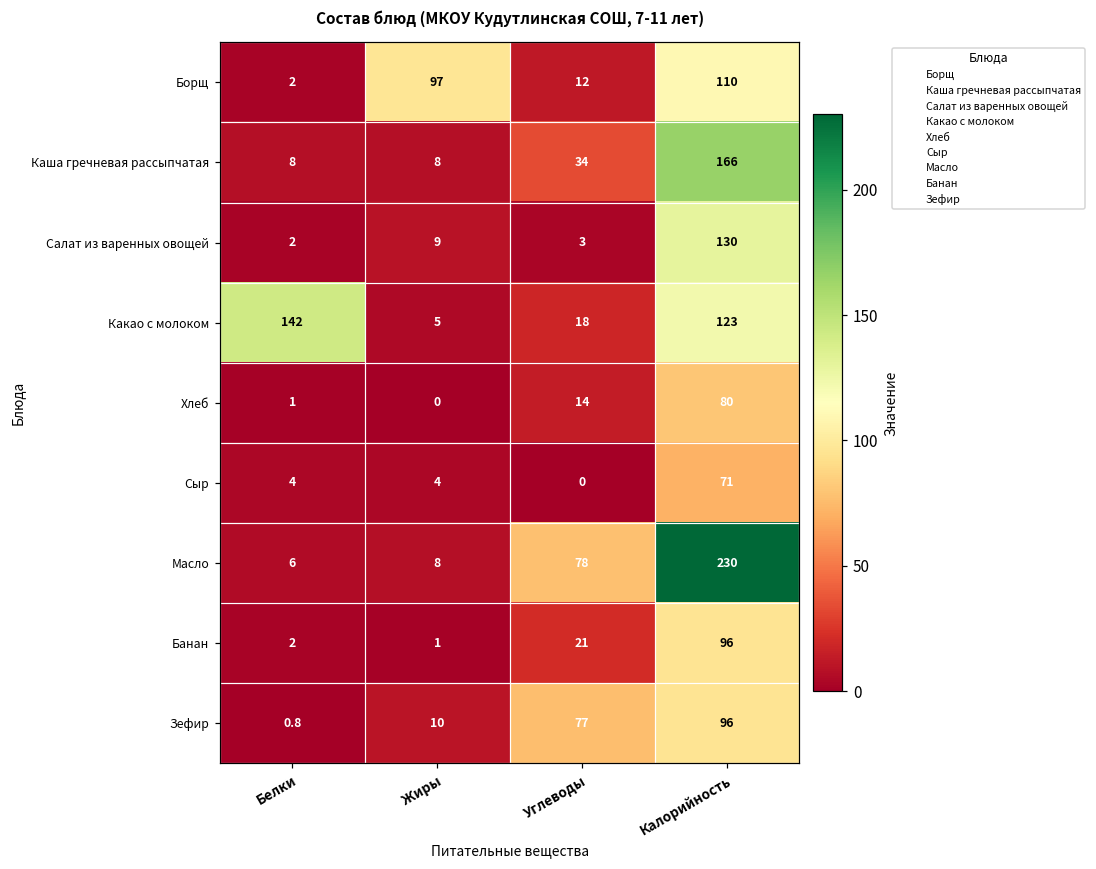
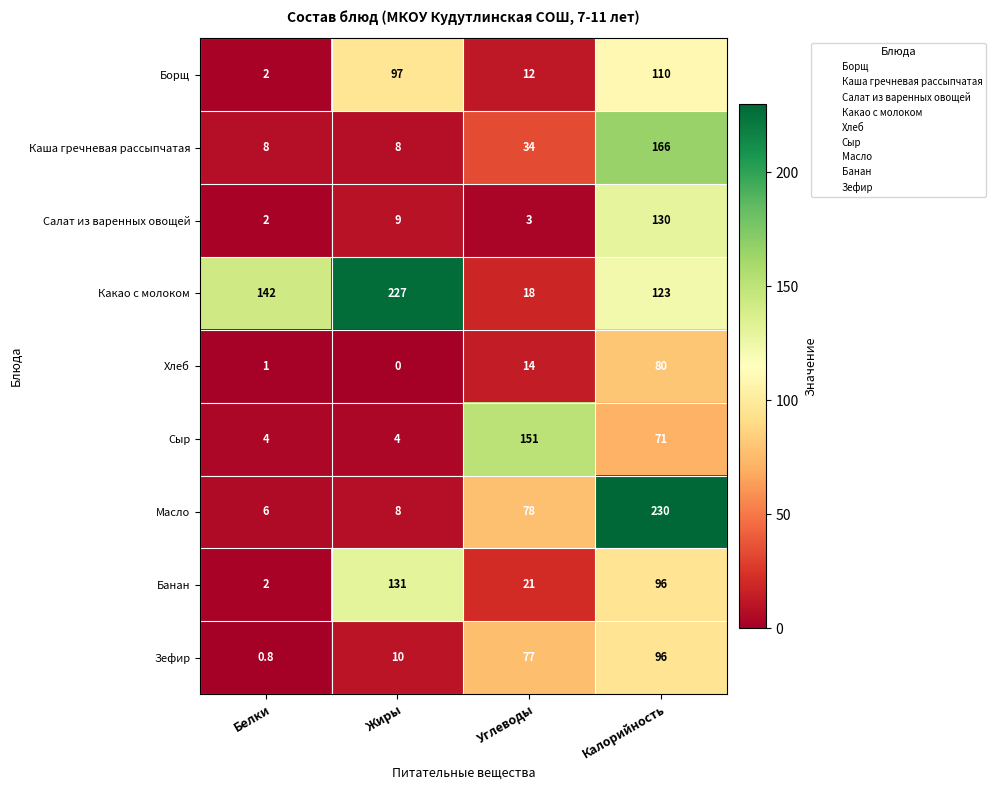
Какао с молоком, Жиры: 5 -> 227
Сыр, Углеводы: 0 -> 151
Банан, Жиры: 1 -> 131
